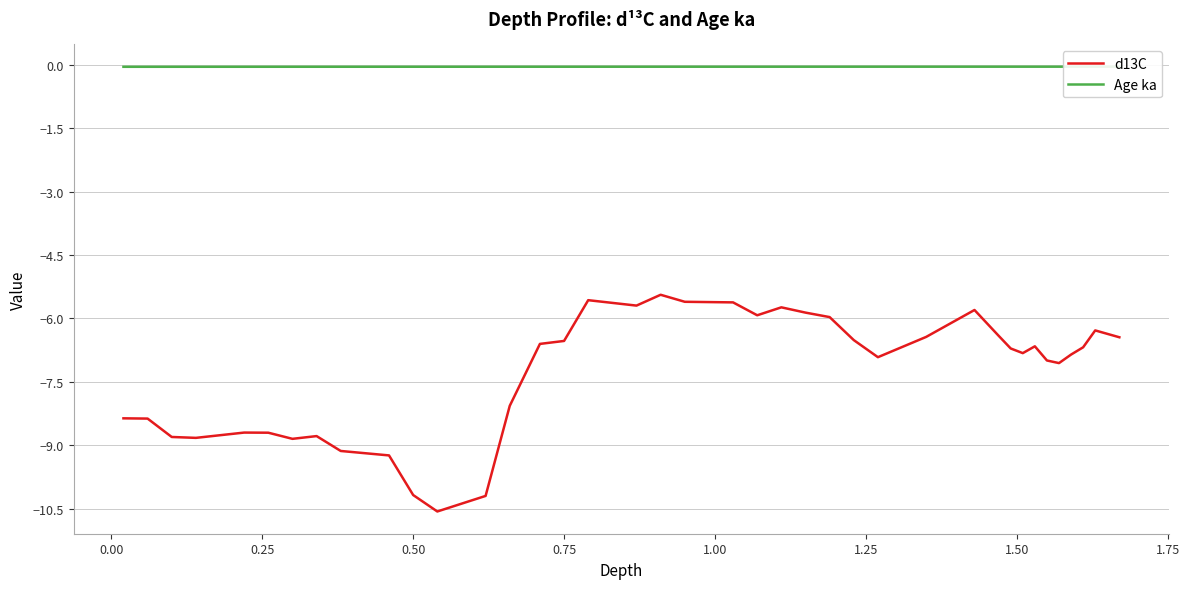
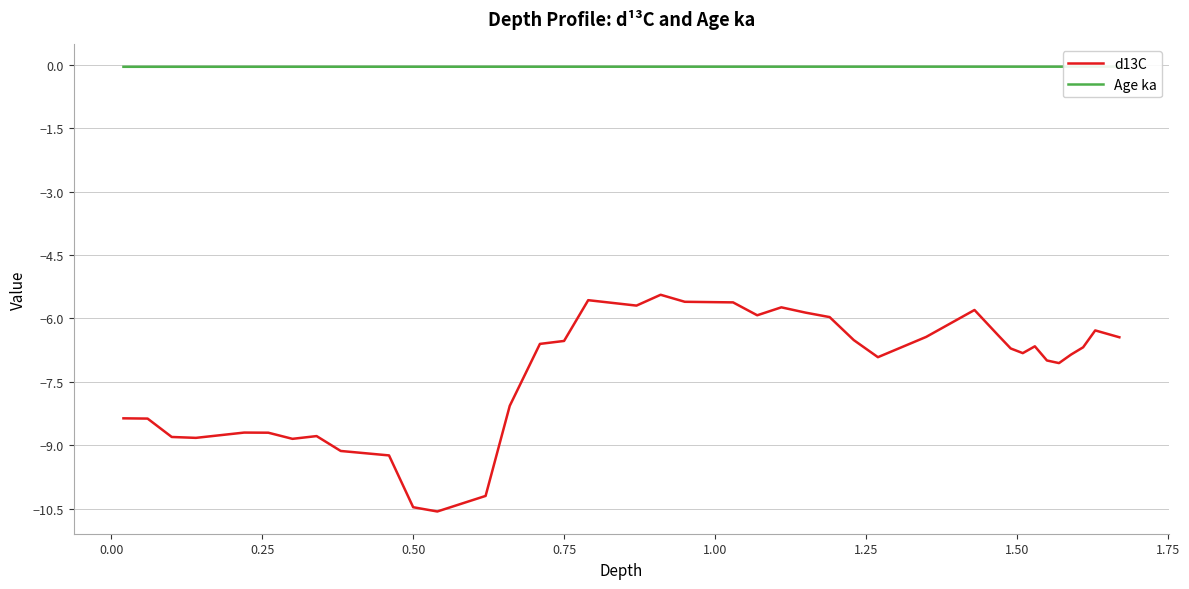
d13C, 0.50: -10.2 -> -10.5
